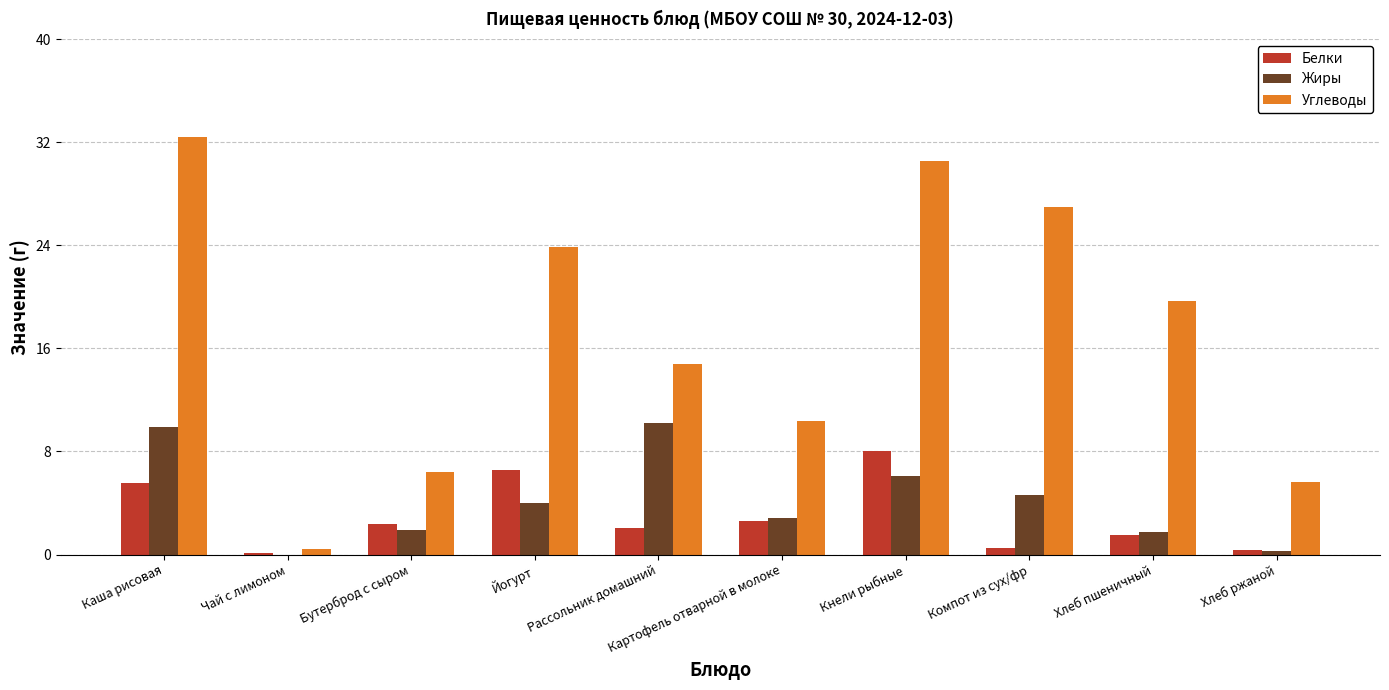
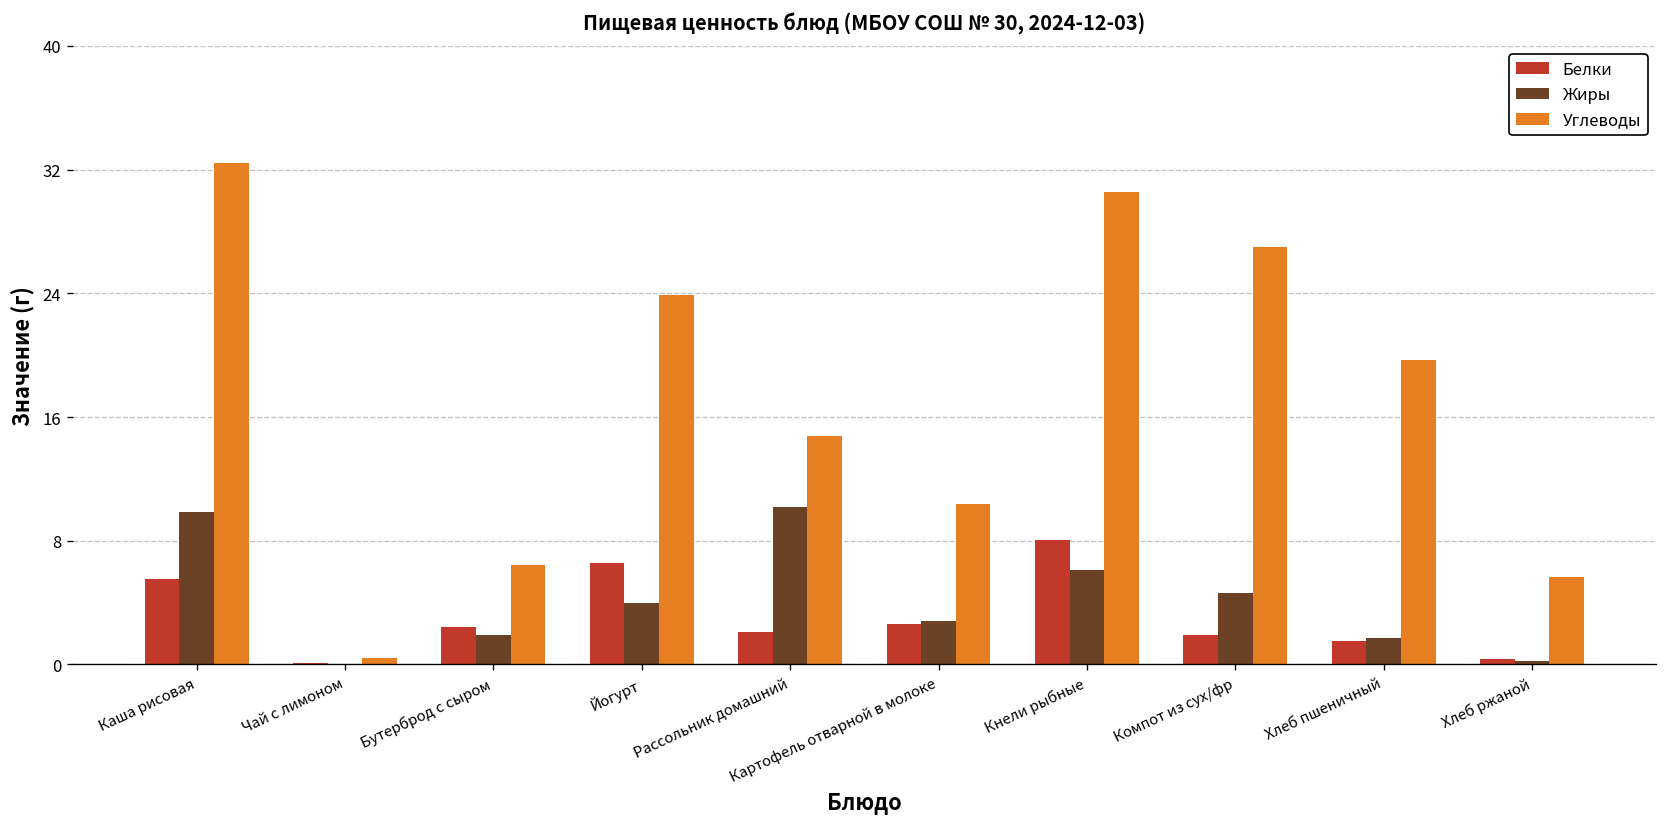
Белки, Компот из сух/фр: 0.5 -> 1.9
